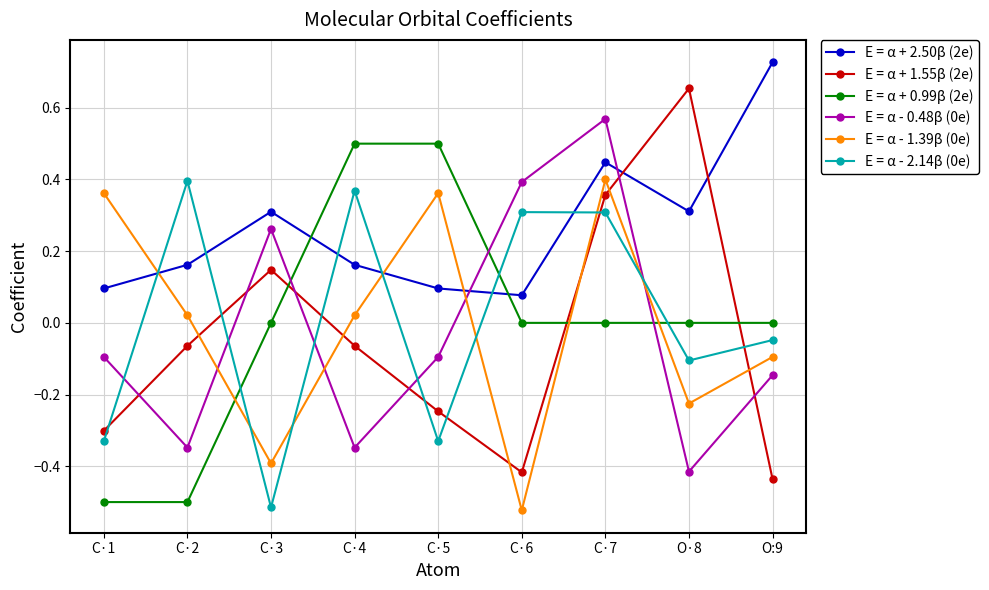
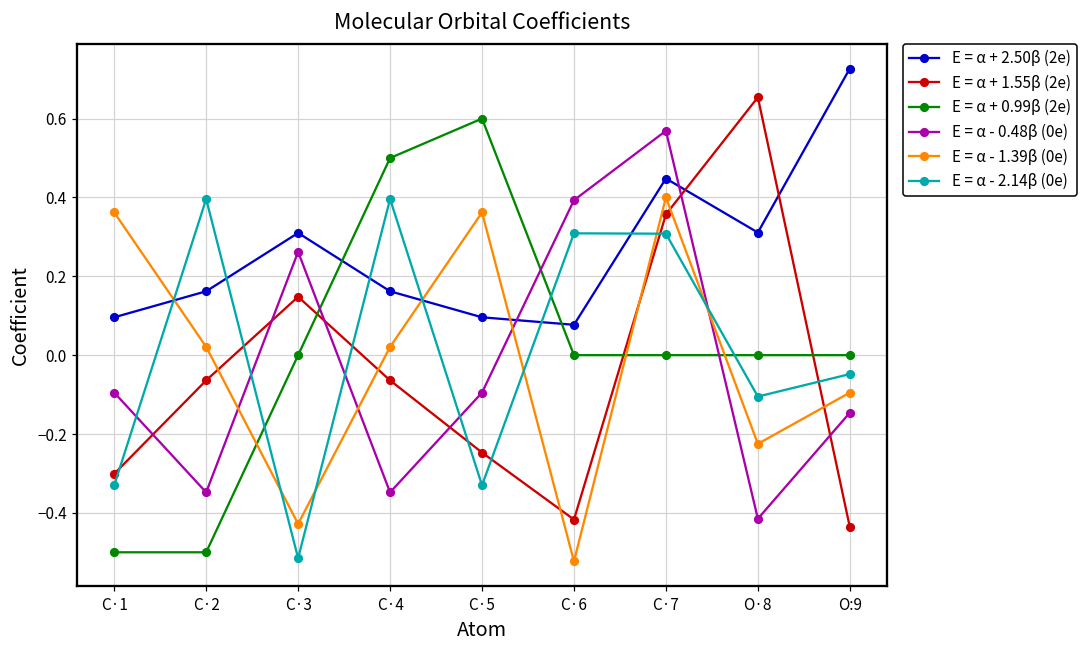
E = α - 1.39β (0e), C·3: -0.39 -> -0.43
E = α - 2.14β (0e), C·4: 0.37 -> 0.40
E = α + 0.99β (2e), C·5: 0.5 -> 0.6
